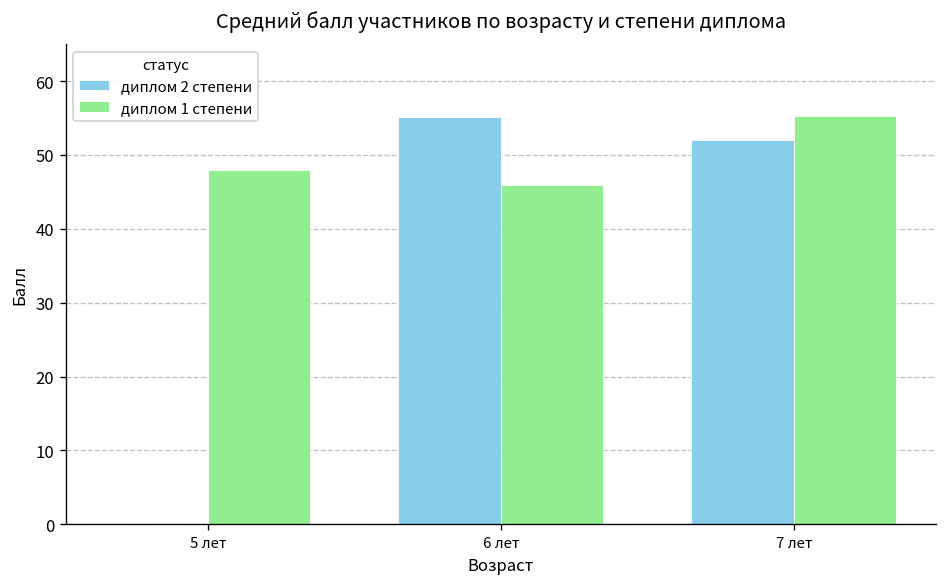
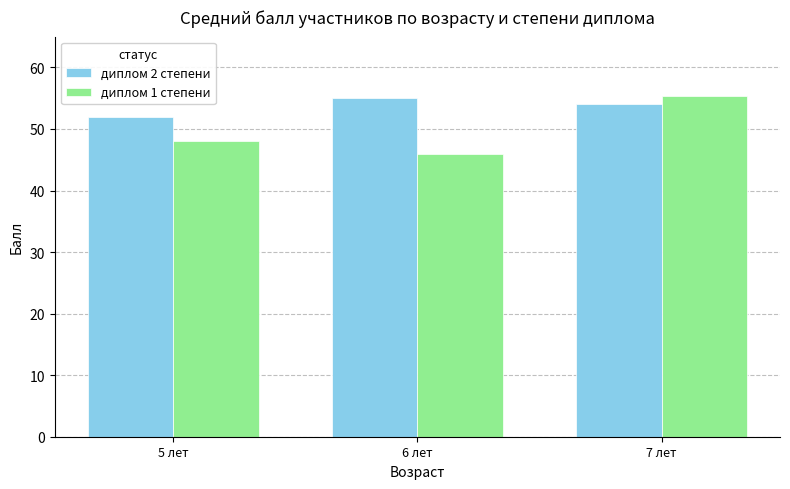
диплом 2 степени, 5 лет: 0 -> 52
диплом 2 степени, 7 лет: 52 -> 54
